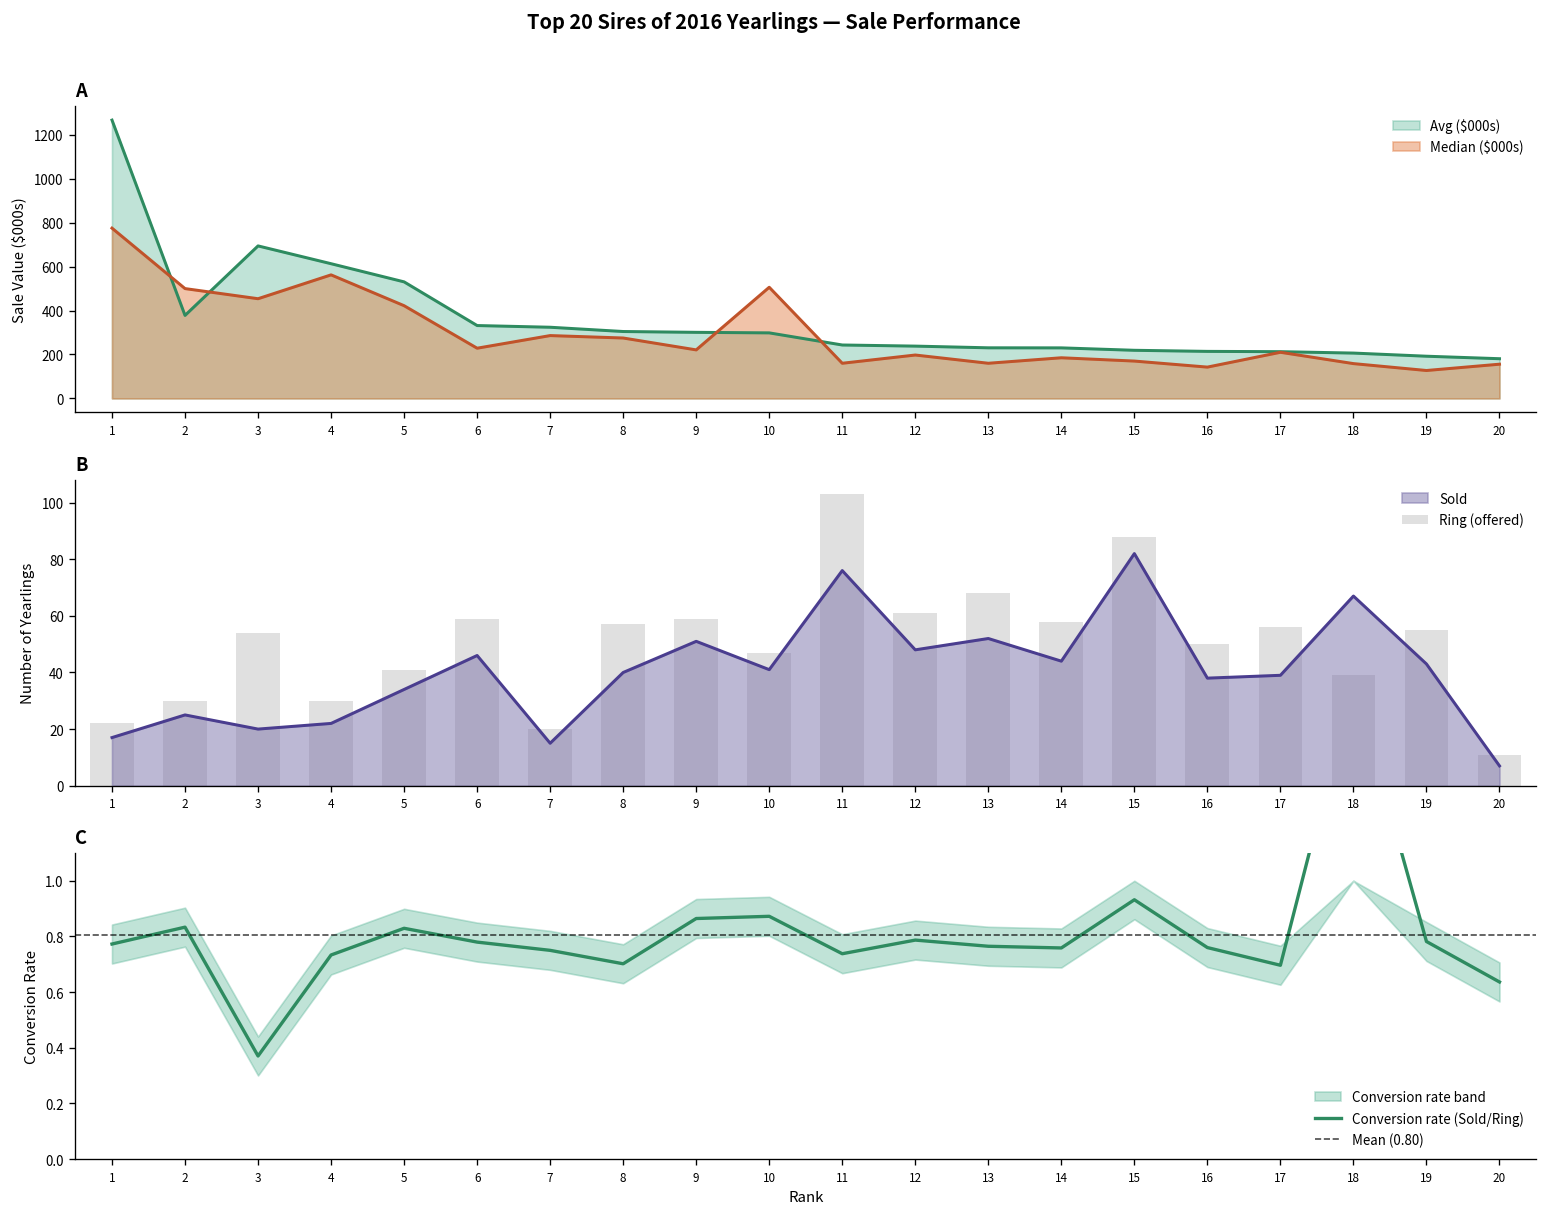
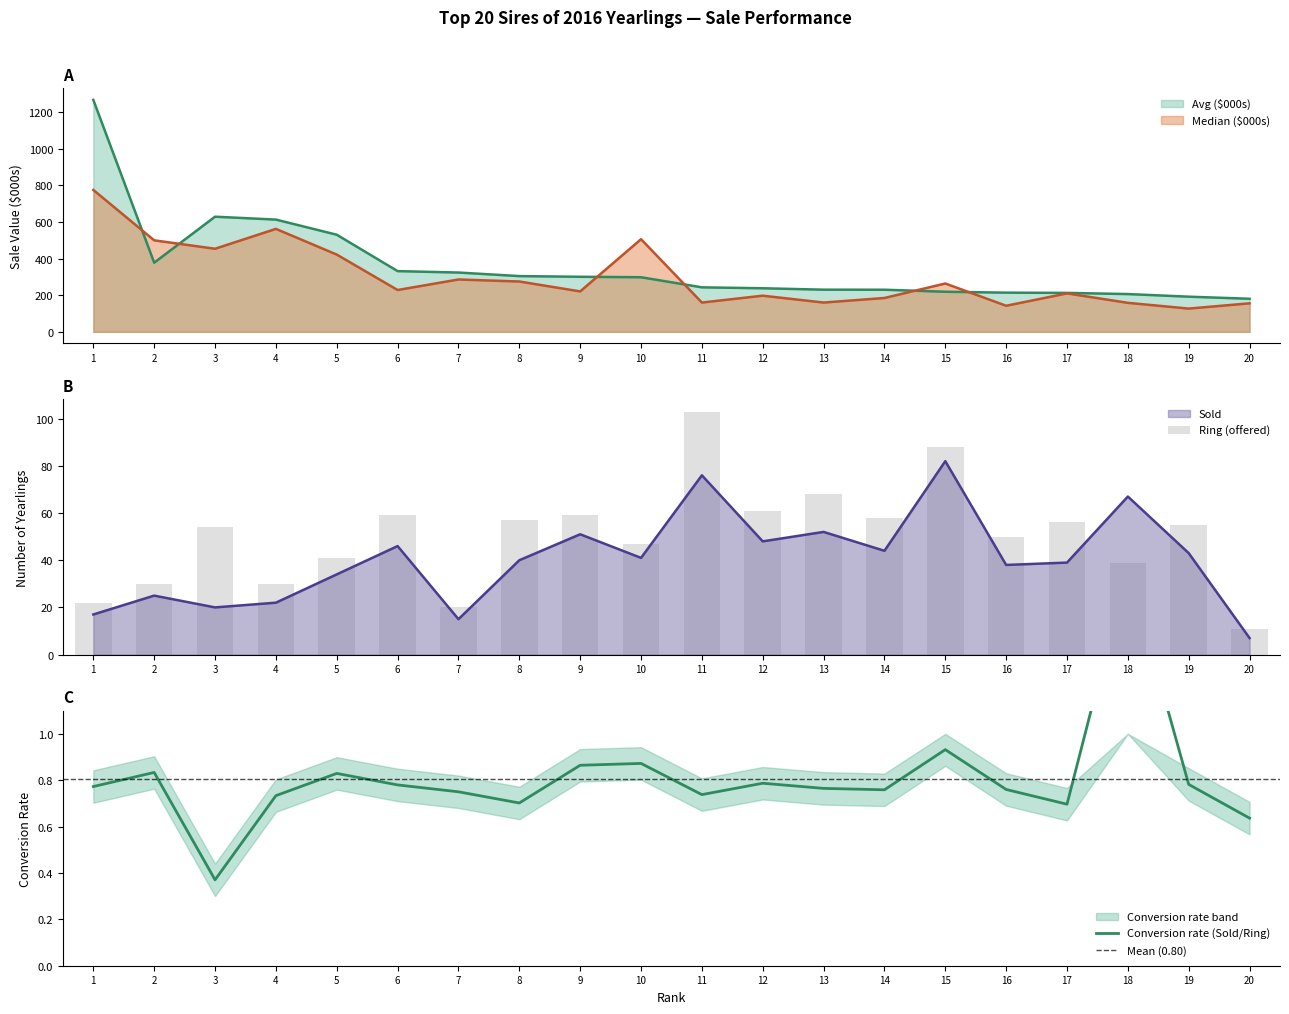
A, Avg ($000s), 3: 690 -> 630
A, Median ($000s), 15: 170 -> 260
